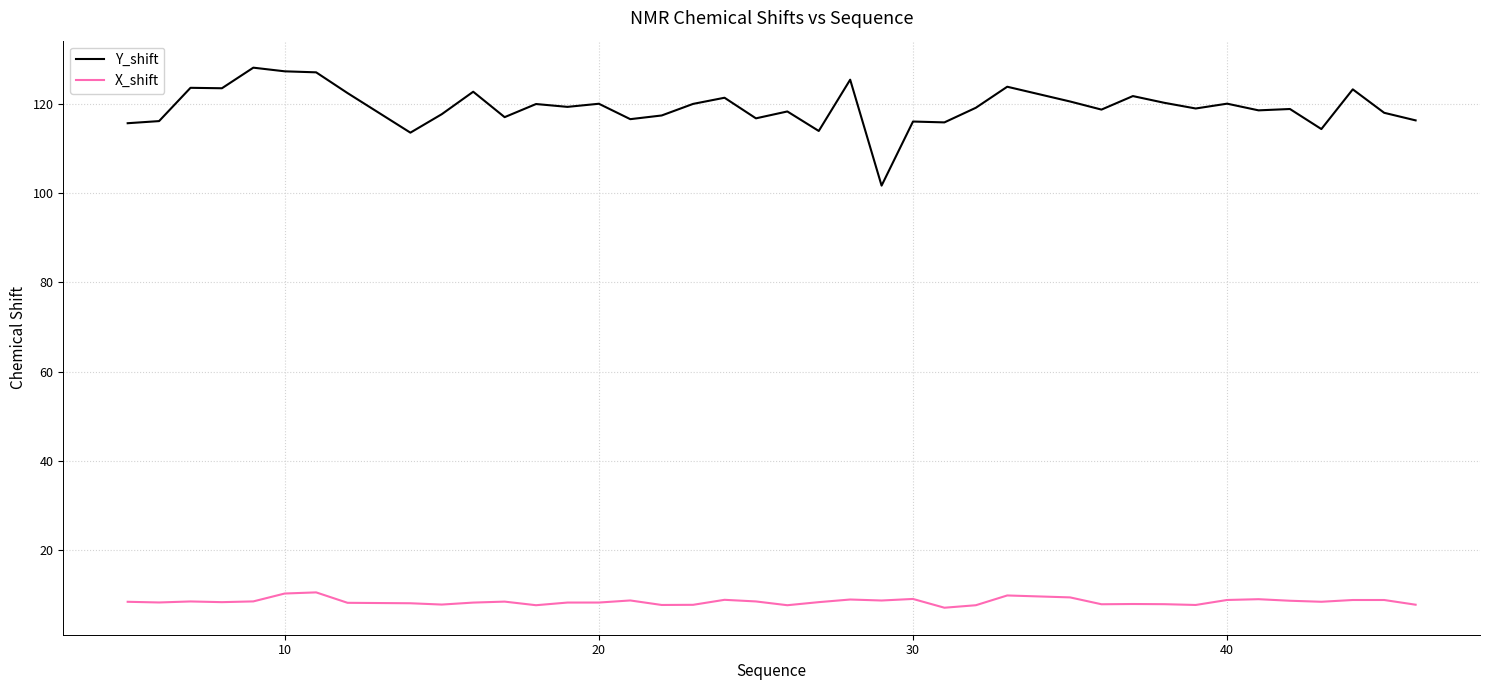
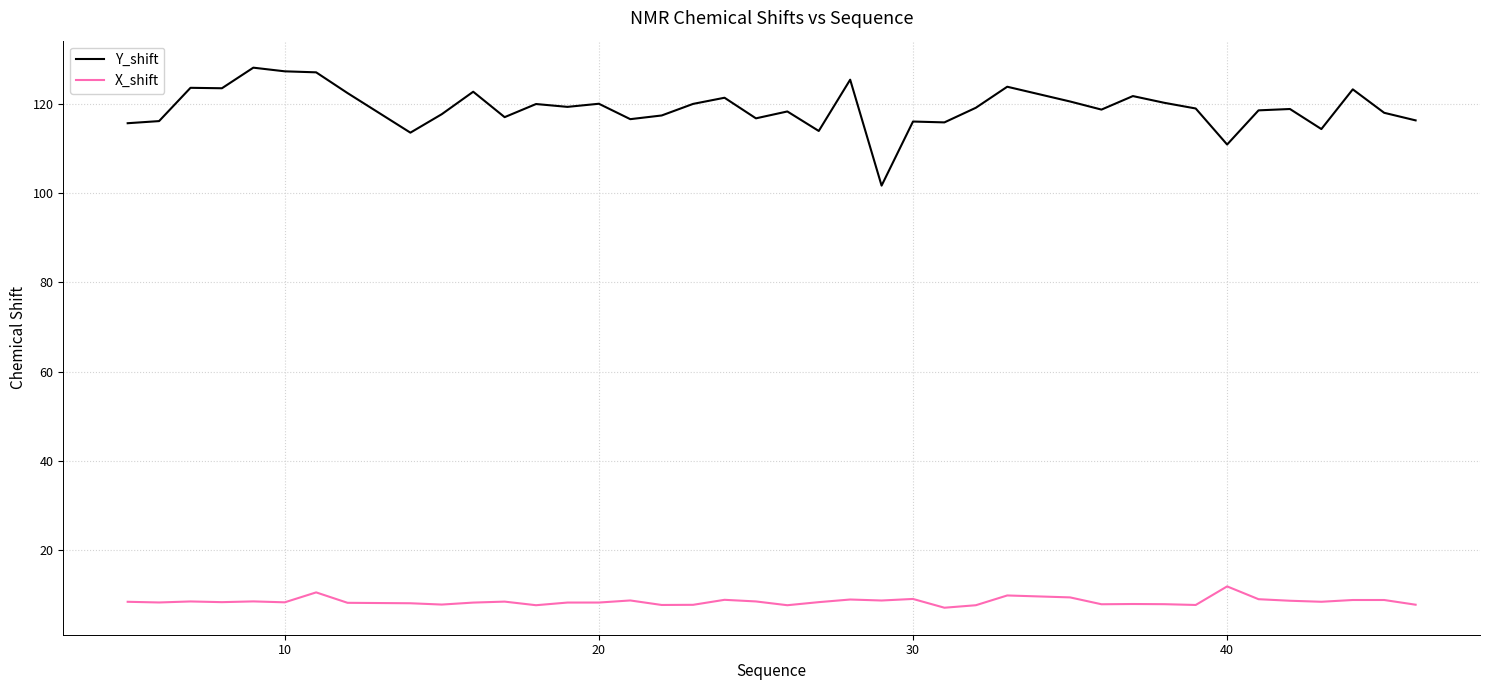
X_shift, 10: 10 -> 8
Y_shift, 40: 120 -> 111
X_shift, 40: 9 -> 12
